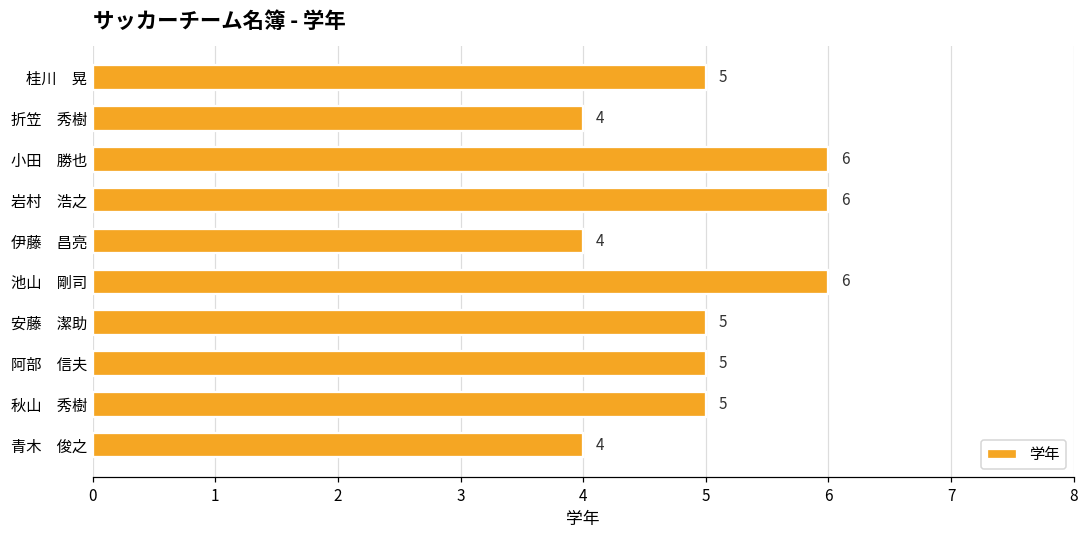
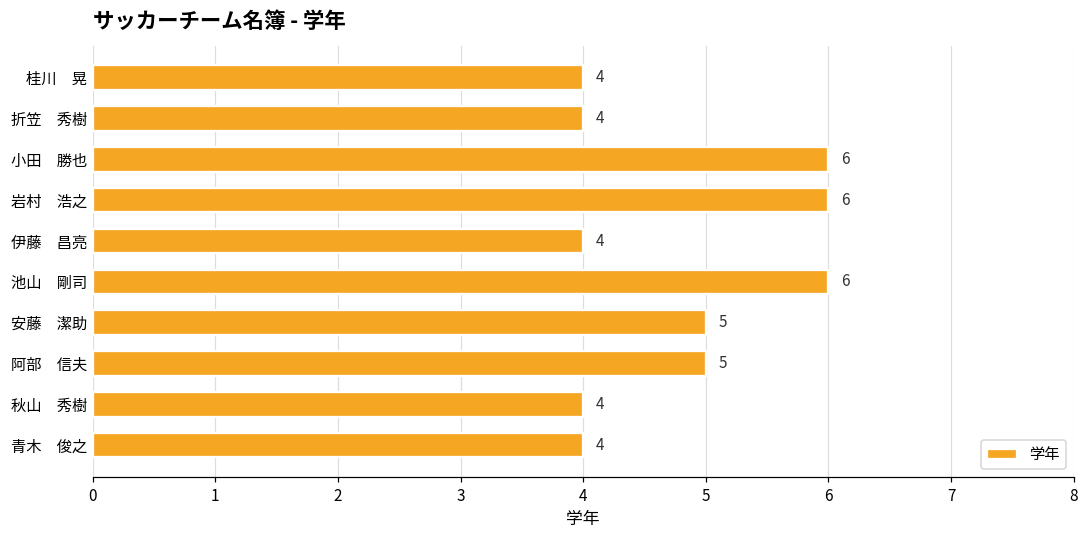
桂川 晃: 5 -> 4
秋山 秀樹: 5 -> 4
